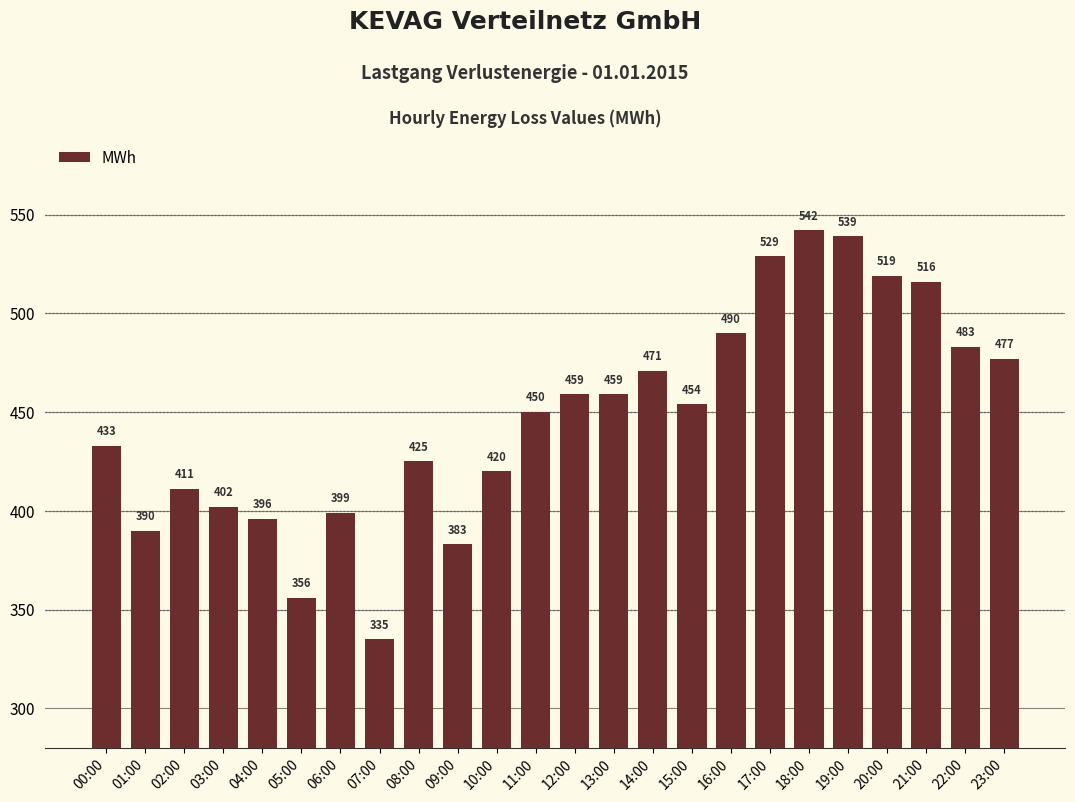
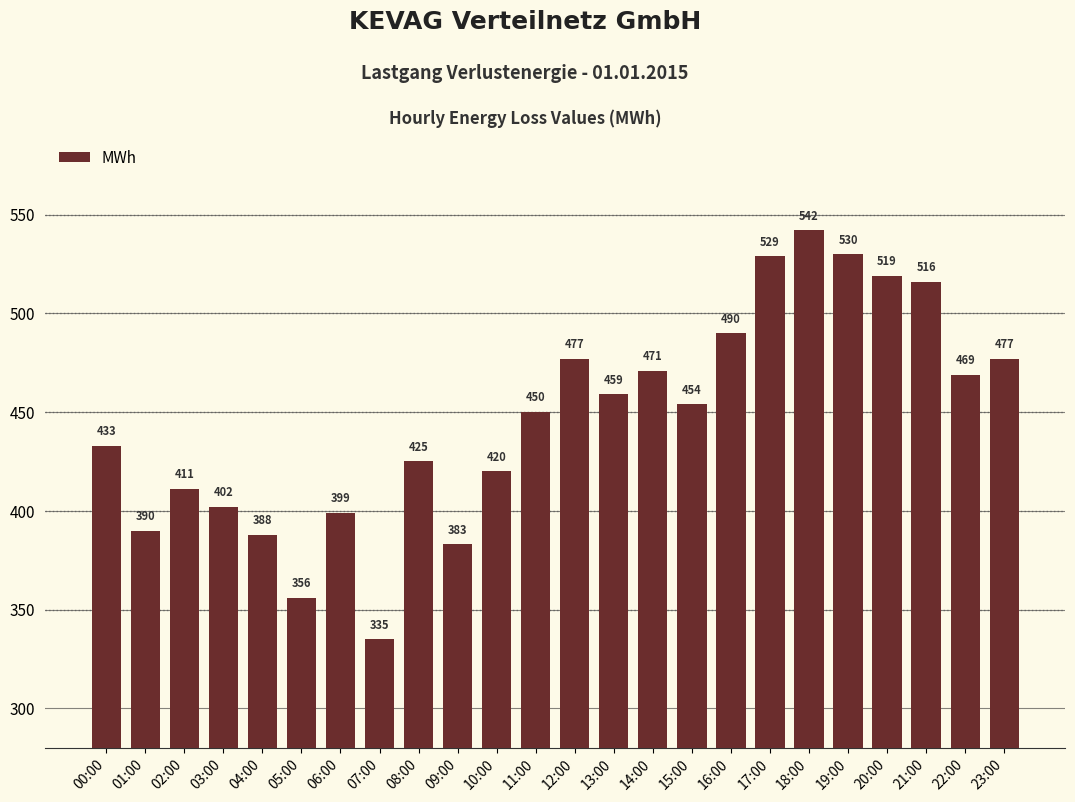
04:00: 396 -> 388
12:00: 459 -> 477
19:00: 539 -> 530
22:00: 483 -> 469
